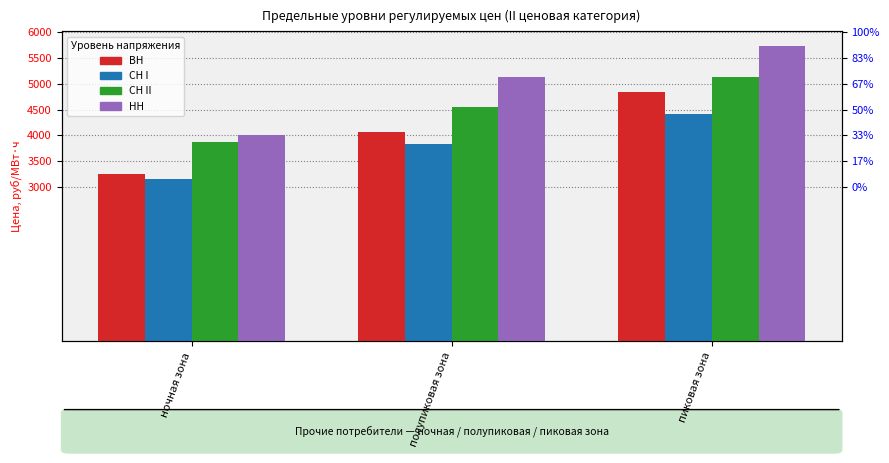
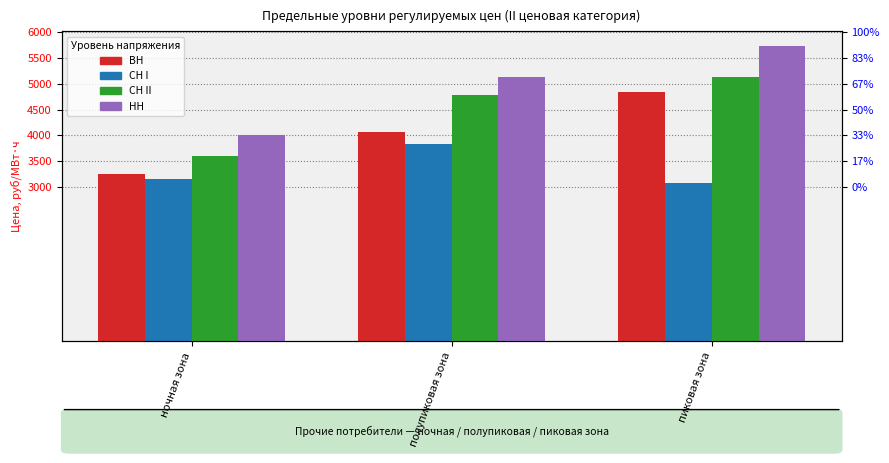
СН II, ночная зона: 3900 -> 3600
СН II, полупиковая зона: 4500 -> 4800
СН I, пиковая зона: 4400 -> 3100
